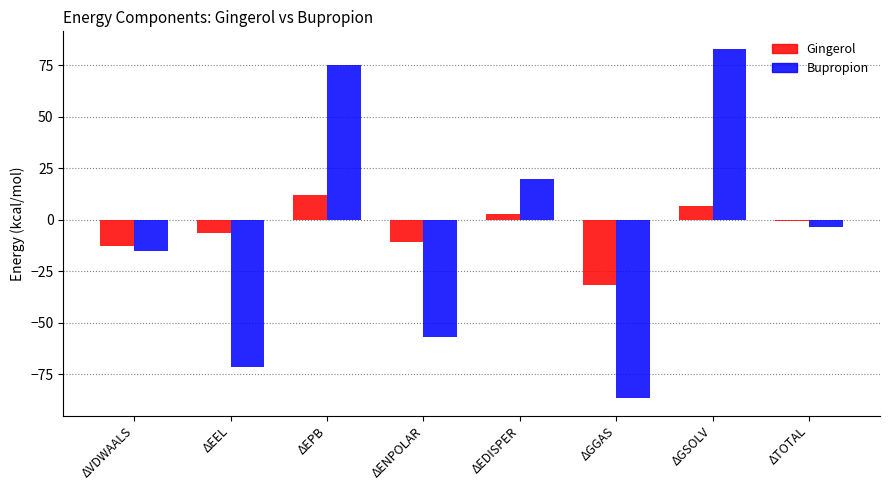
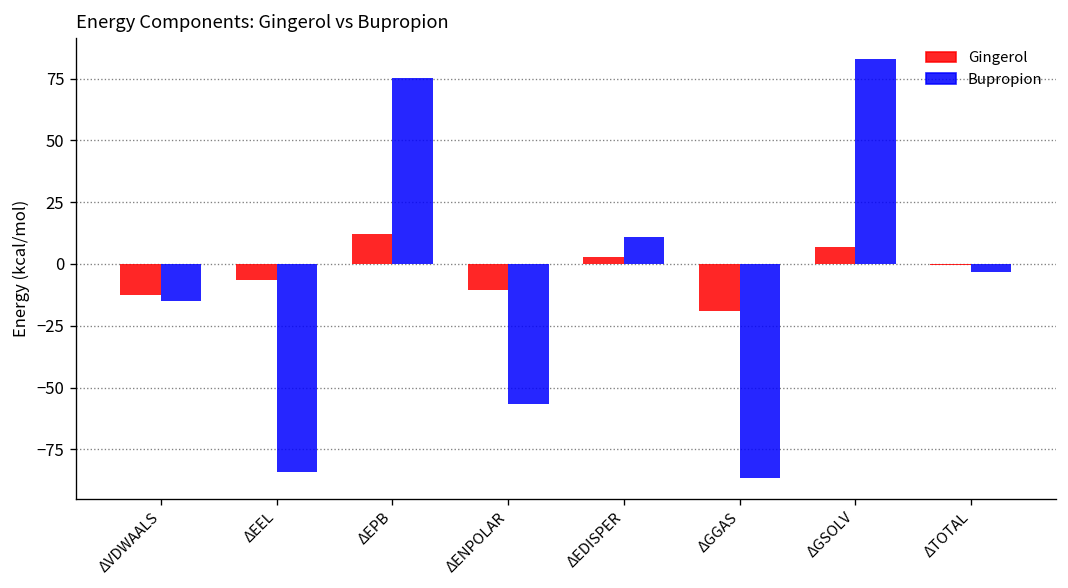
Bupropion, ΔEEL: -72 -> -84
Bupropion, ΔEDISPER: 20 -> 11
Gingerol, ΔGGAS: -32 -> -19
